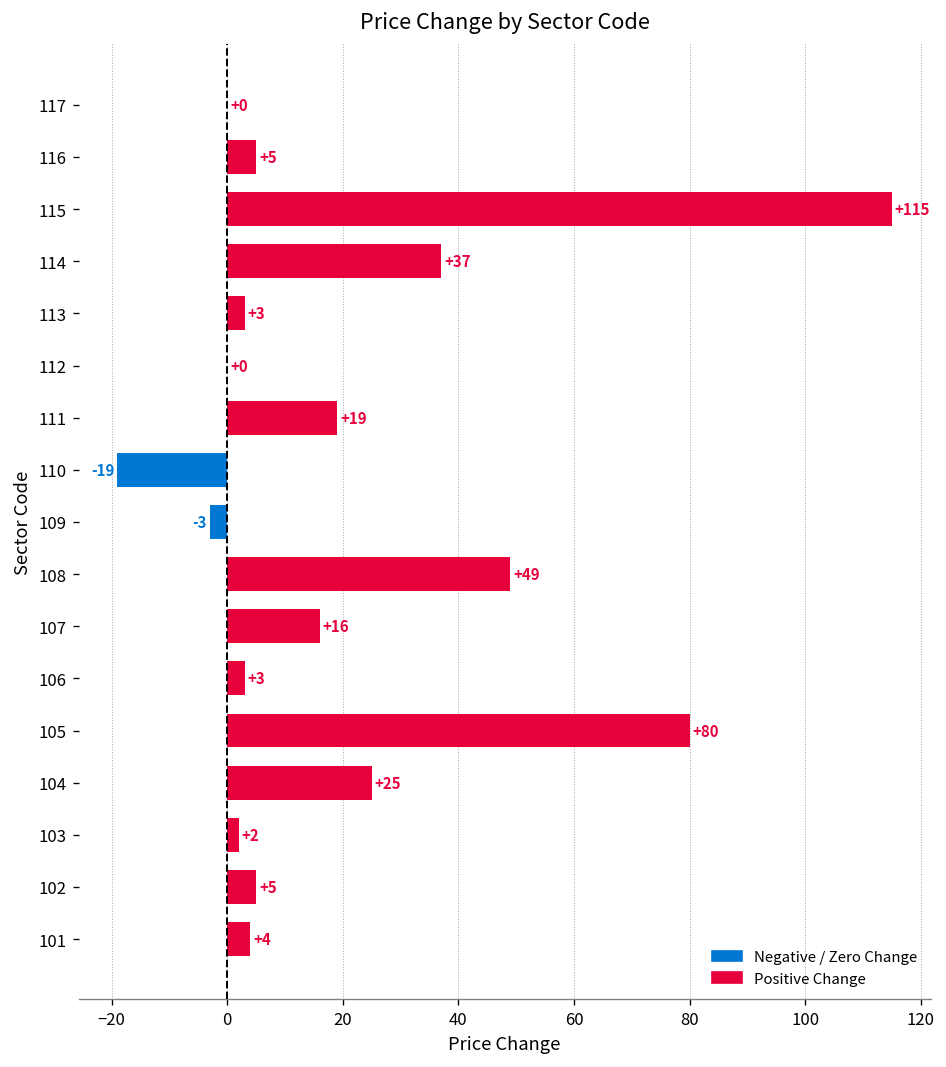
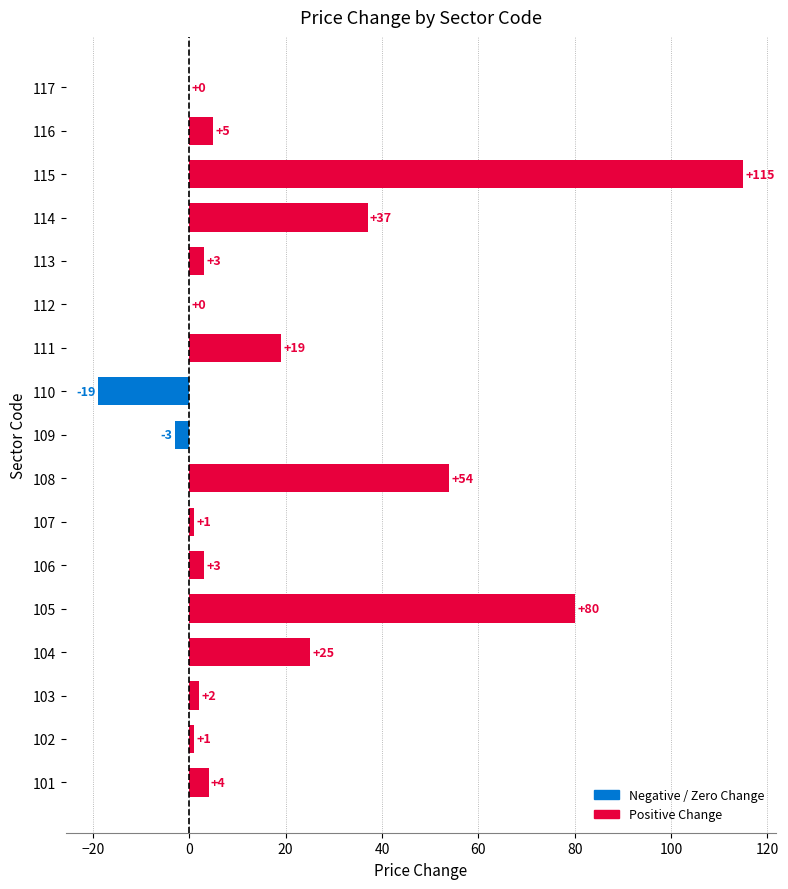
108: +49 -> +54
107: +16 -> +1
102: +5 -> +1
